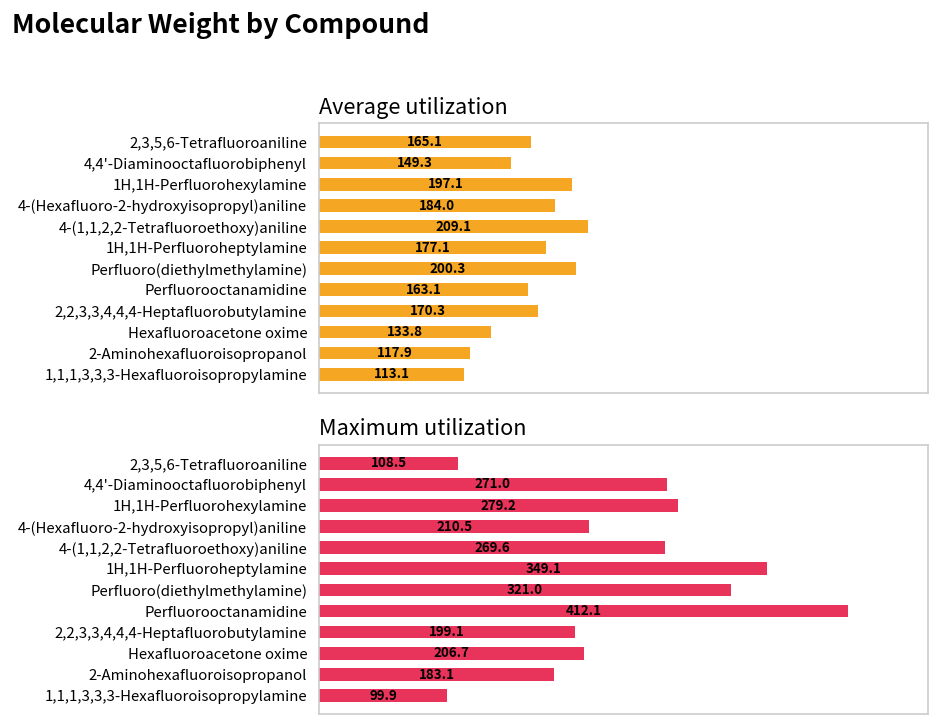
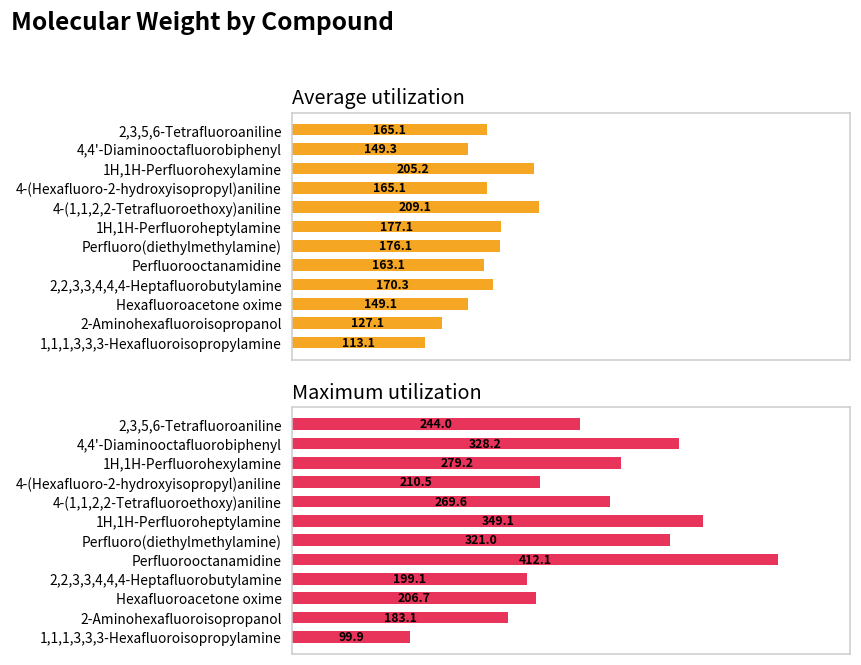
Average utilization, 1H,1H-Perfluorohexylamine: 197.1 -> 205.2
Average utilization, 4-(Hexafluoro-2-hydroxyisopropyl)aniline: 184.0 -> 165.1
Average utilization, Perfluoro(diethylmethylamine): 200.3 -> 176.1
Average utilization, Hexafluoroacetone oxime: 133.8 -> 149.1
Average utilization, 2-Aminohexafluoroisopropanol: 117.9 -> 127.1
Maximum utilization, 2,3,5,6-Tetrafluoroaniline: 108.5 -> 244.0
Maximum utilization, 4,4'-Diaminooctafluorobiphenyl: 271.0 -> 328.2
